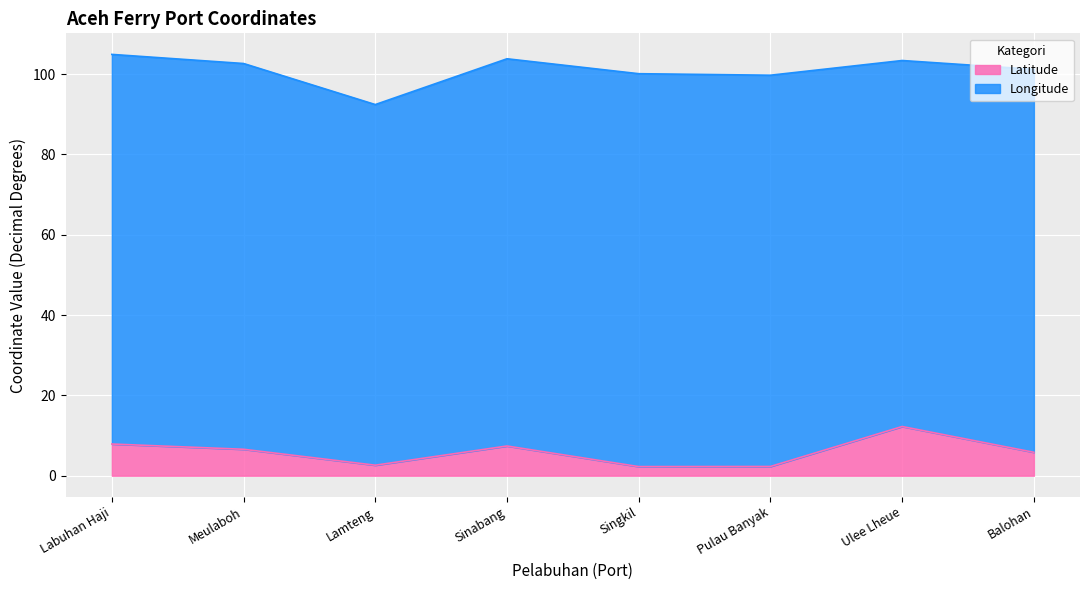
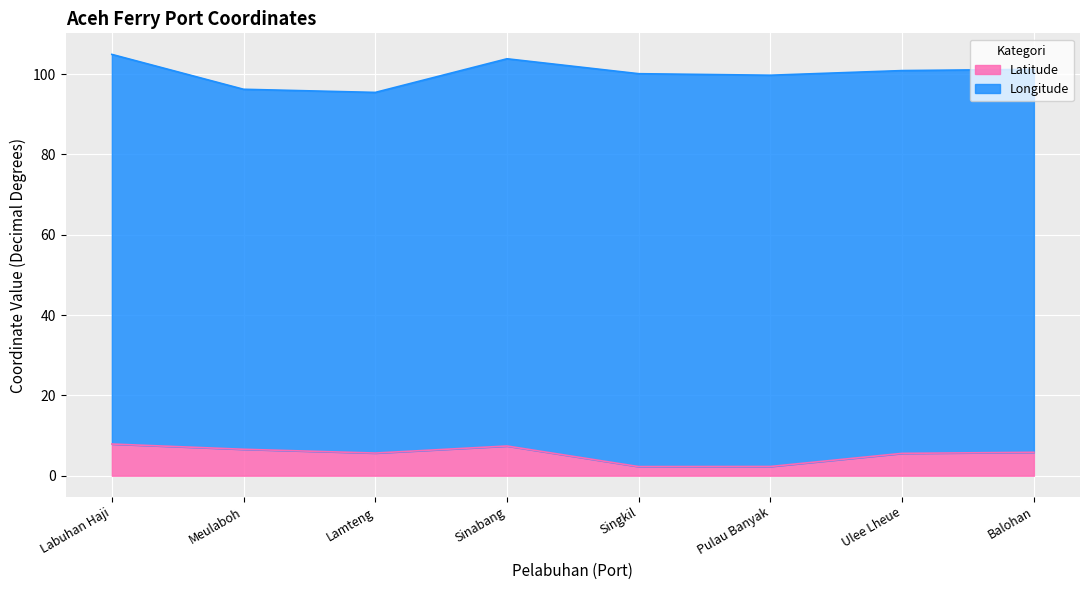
Longitude, Meulaboh: 96 -> 90
Latitude, Lamteng: 3 -> 6
Latitude, Ulee Lheue: 12 -> 6
Longitude, Ulee Lheue: 91 -> 95
